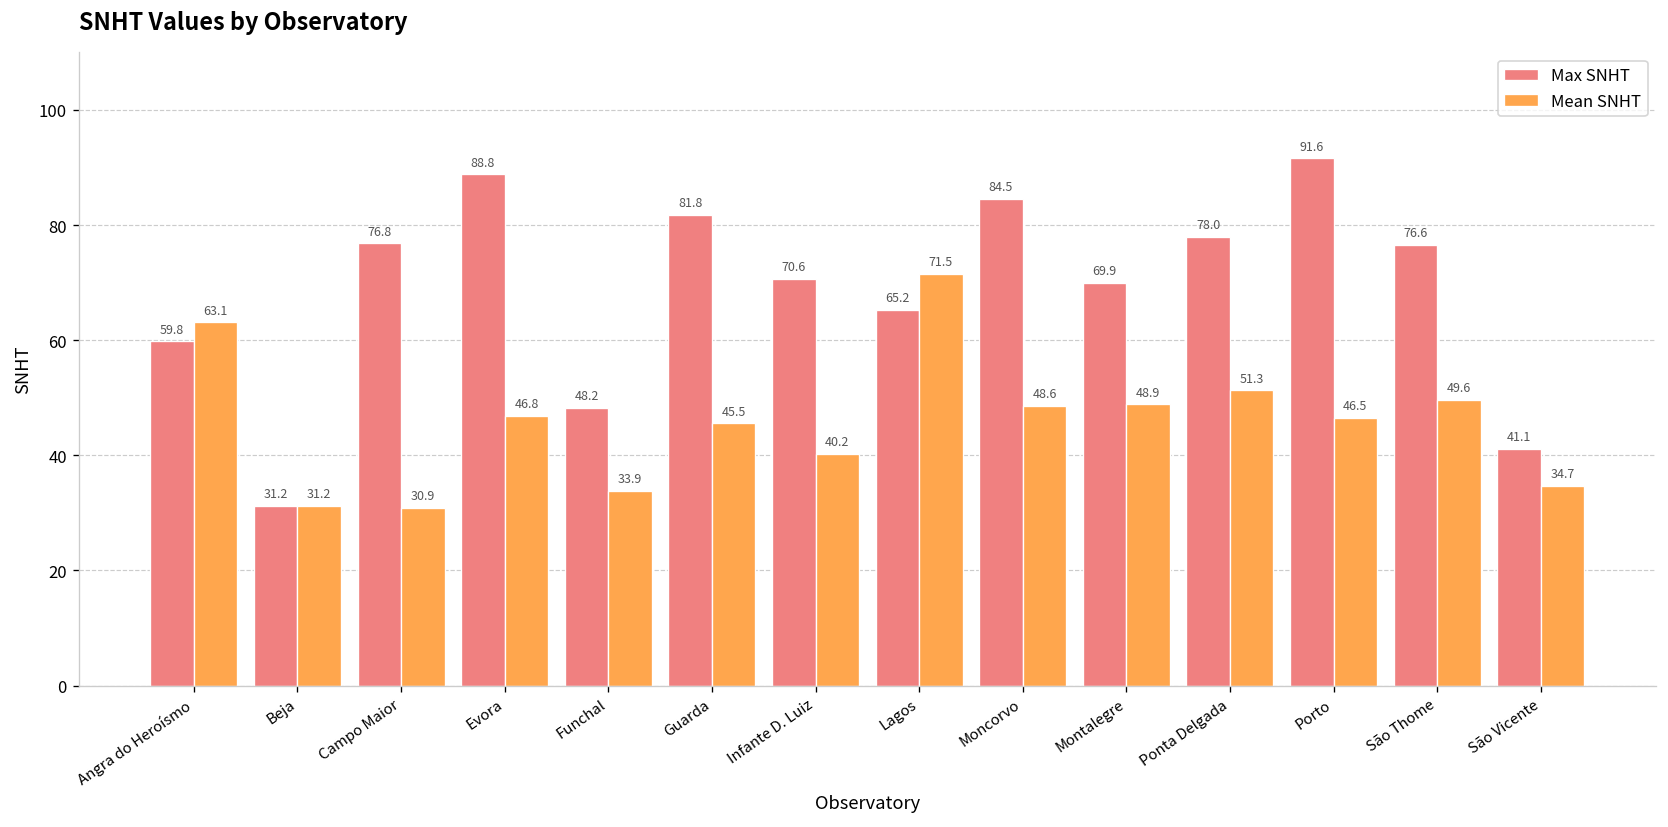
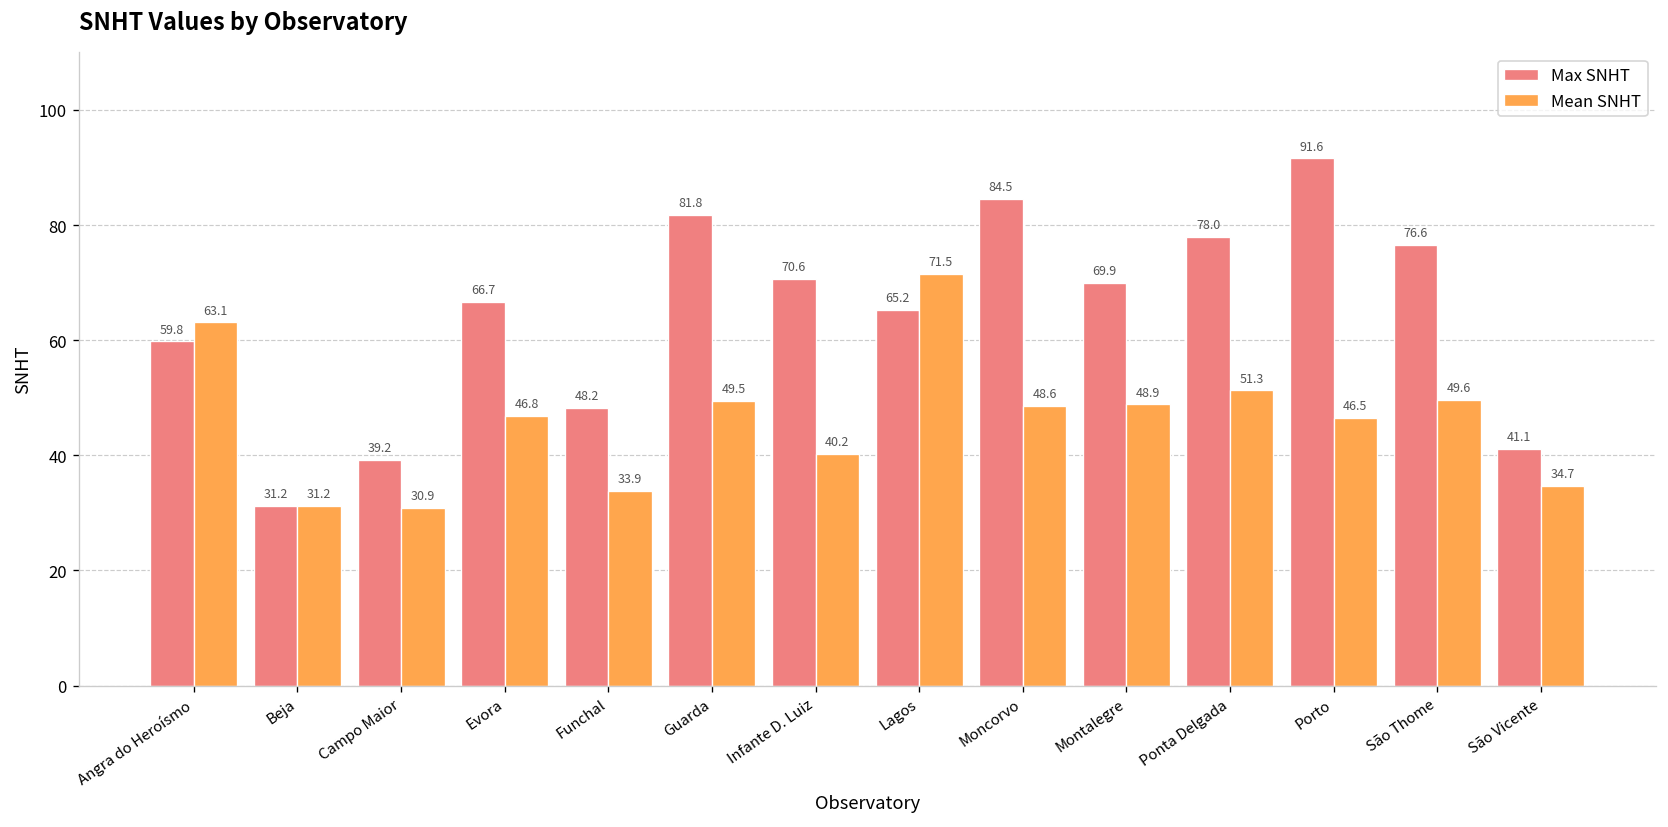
Max SNHT, Campo Maior: 76.8 -> 39.2
Max SNHT, Evora: 88.8 -> 66.7
Mean SNHT, Guarda: 45.5 -> 49.5
